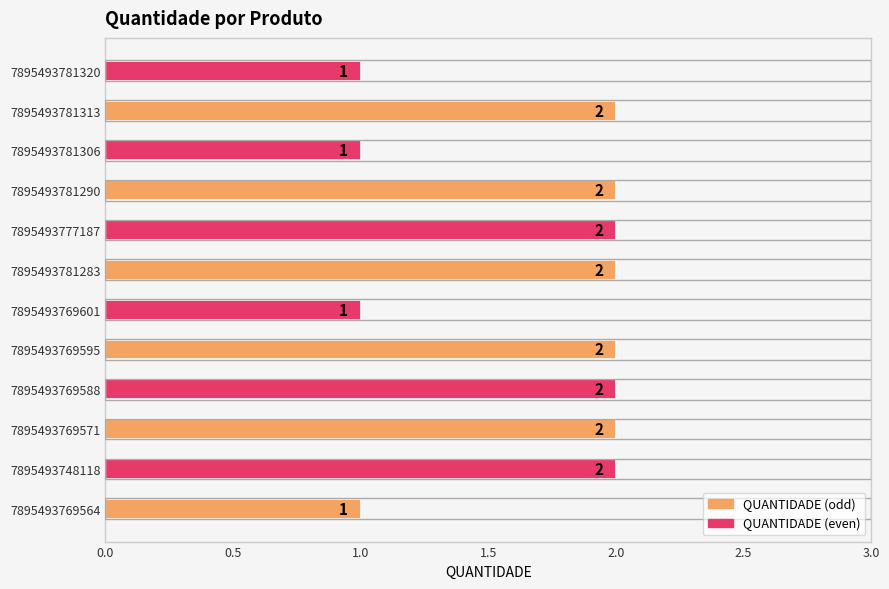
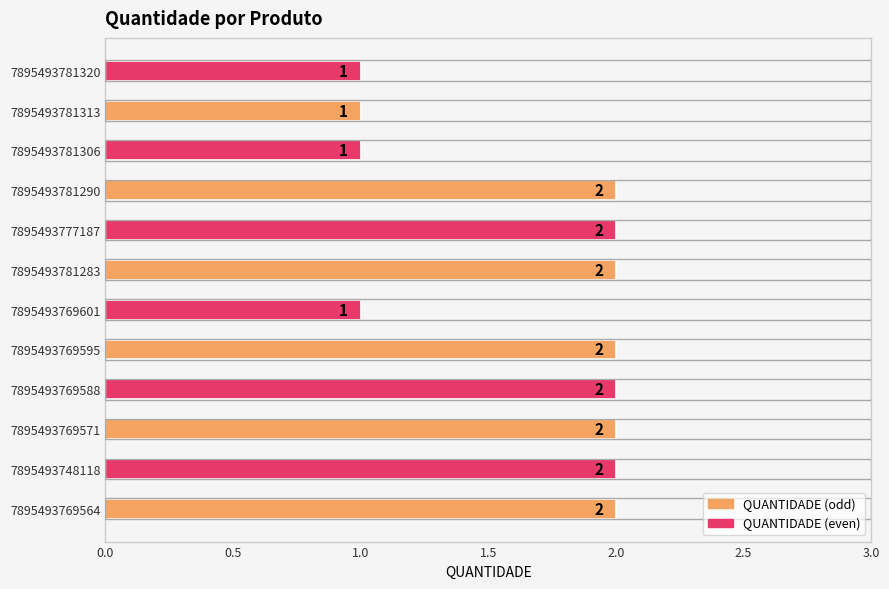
7895493781313: 2 -> 1
7895493769564: 1 -> 2
